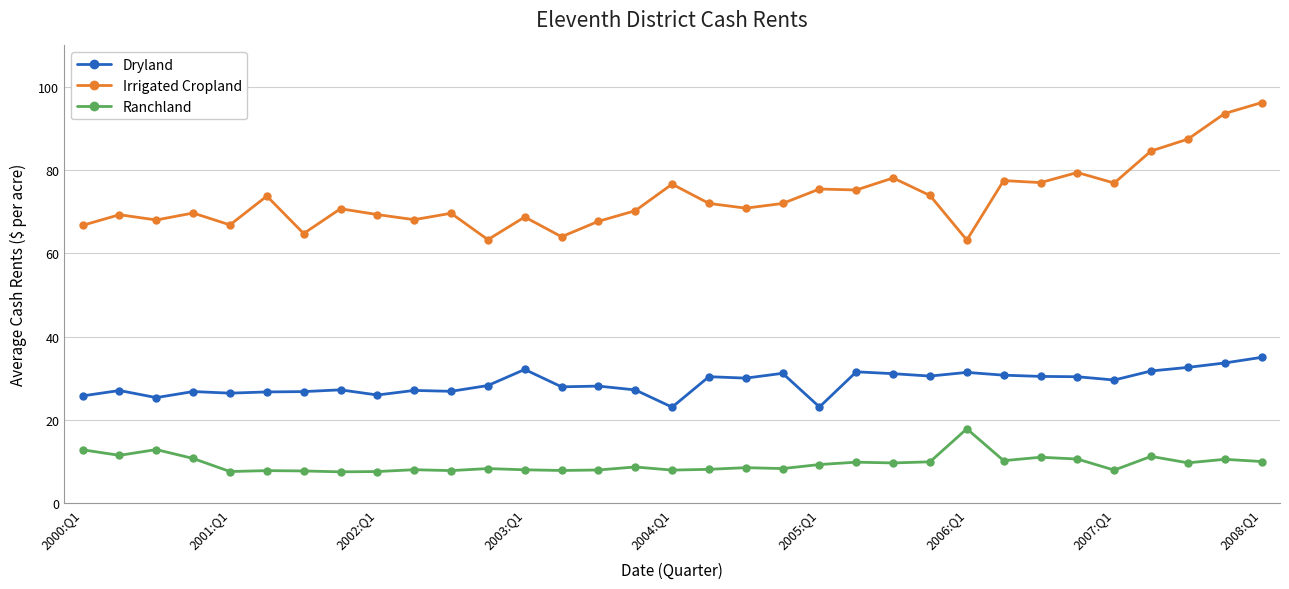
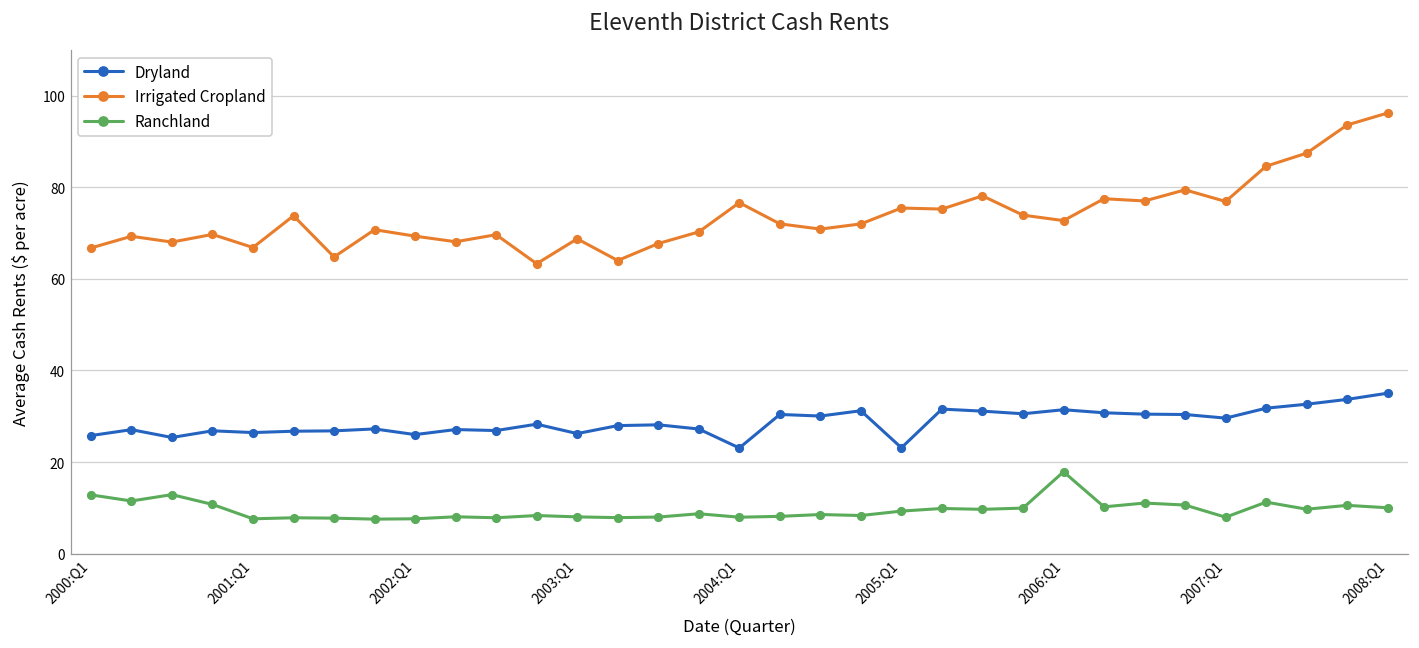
Dryland, 2003:Q1: 32 -> 26
Irrigated Cropland, 2006:Q1: 63 -> 73
